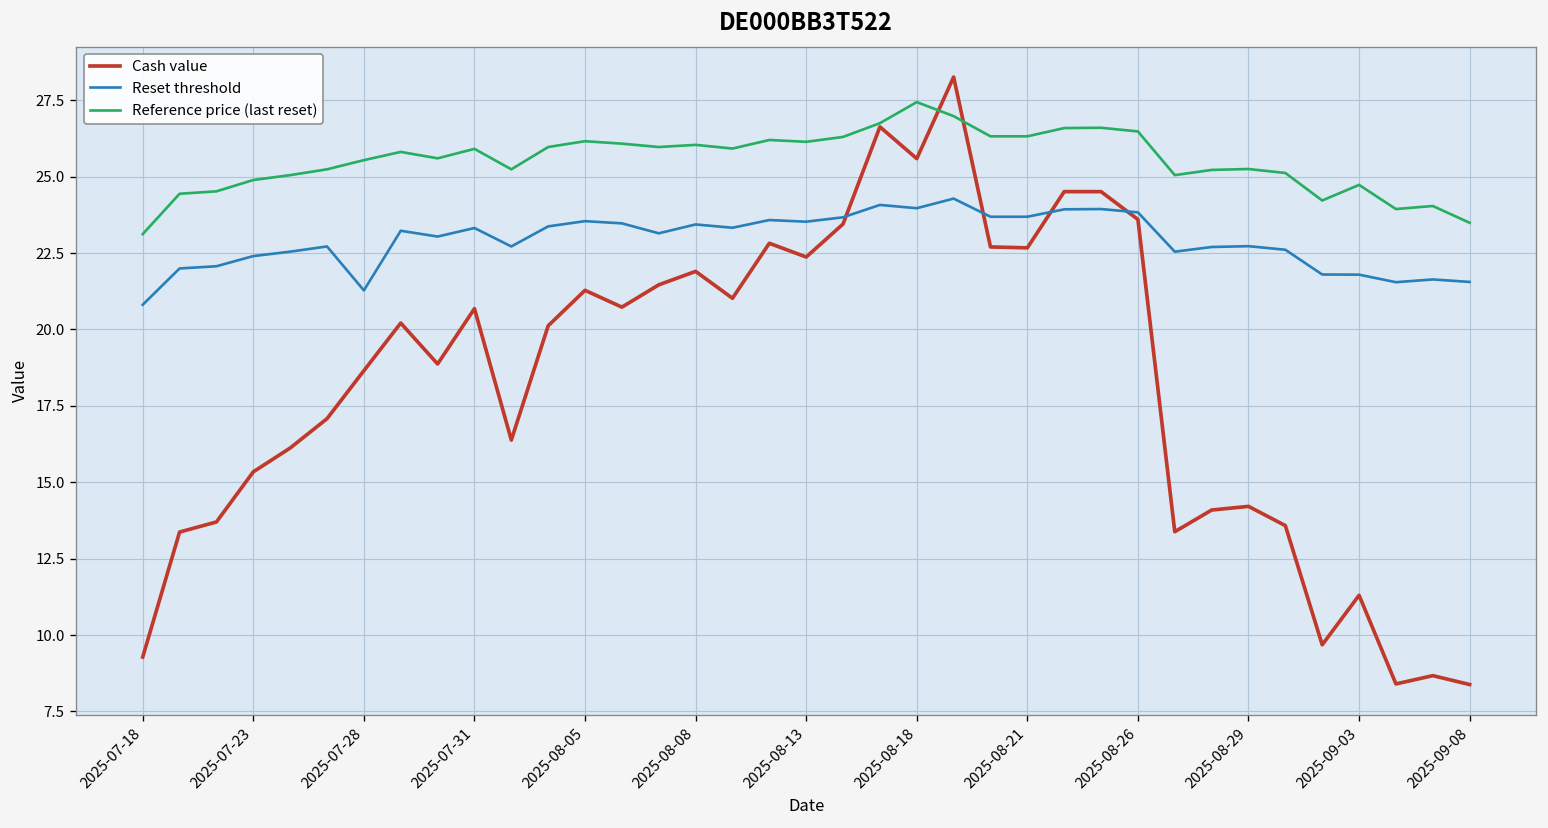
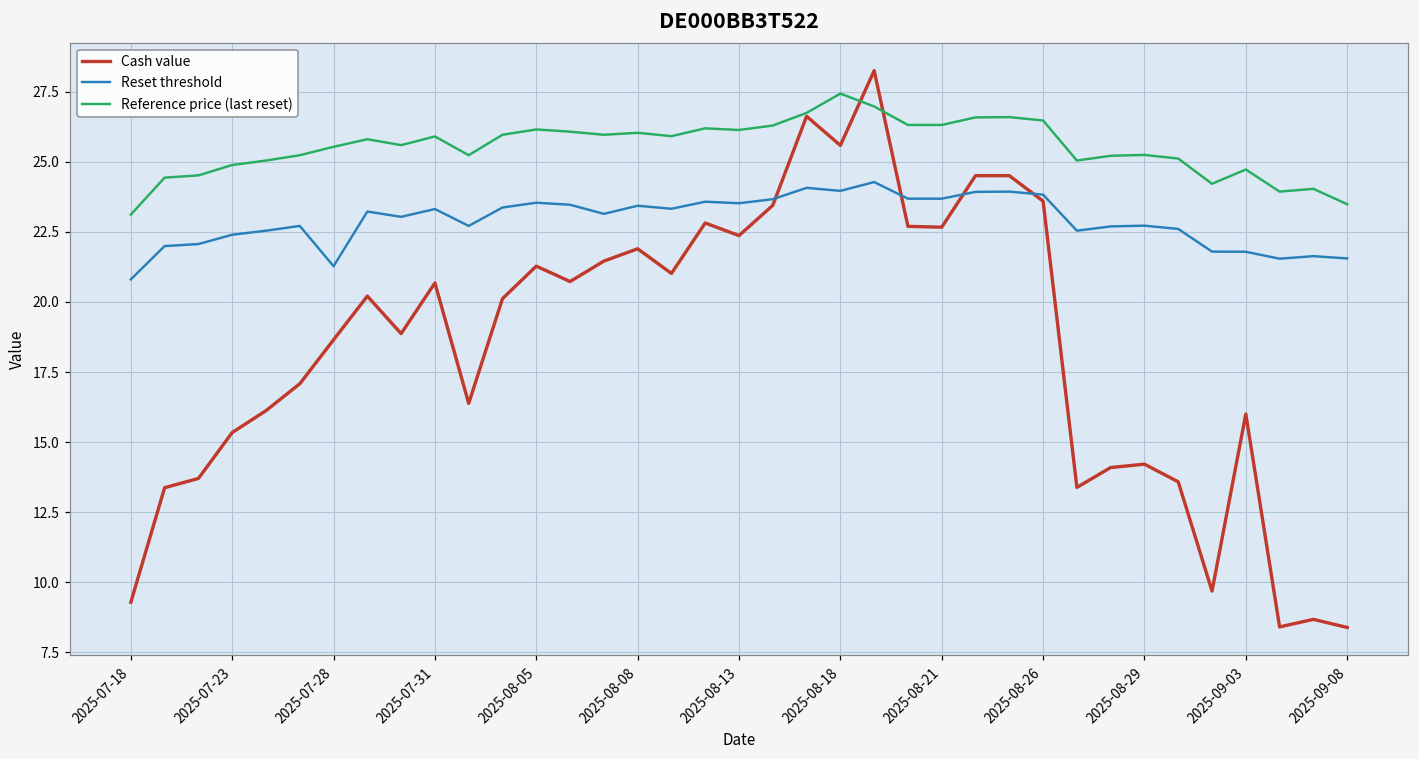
Cash value, 2025-09-03: 11.3 -> 16.0
